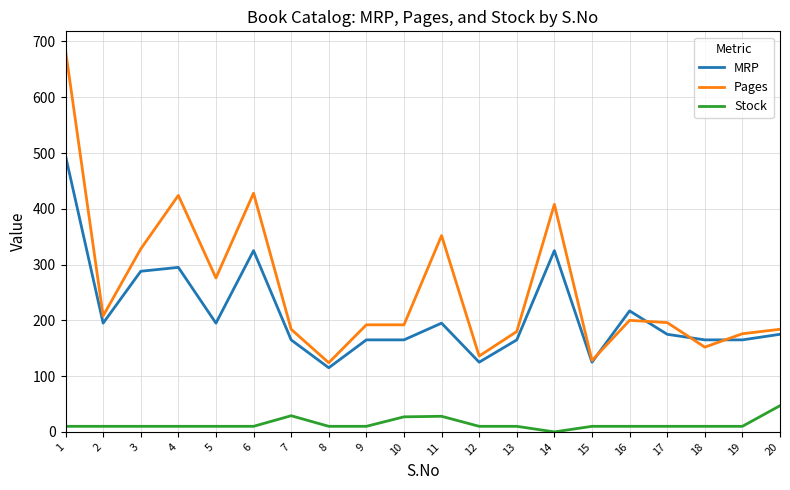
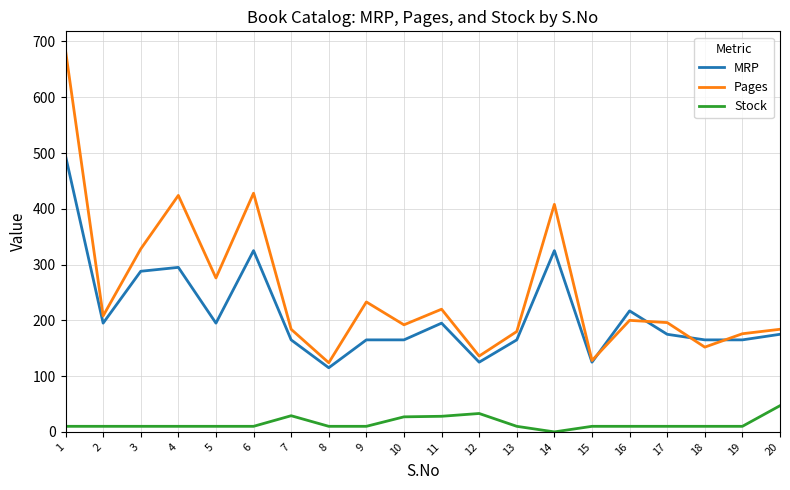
Pages, 9: 190 -> 230
Pages, 11: 350 -> 220
Stock, 12: 10 -> 30
